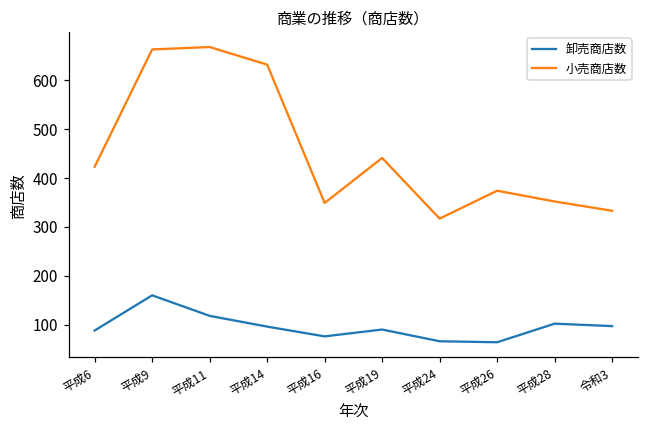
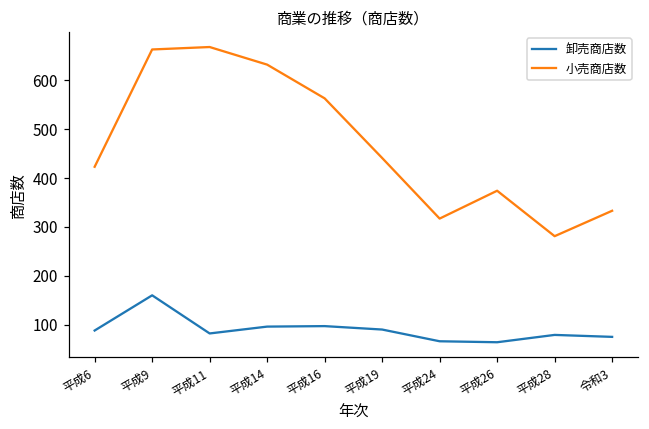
卸売商店数, 平成11: 120 -> 80
卸売商店数, 平成16: 80 -> 100
小売商店数, 平成16: 350 -> 560
卸売商店数, 平成28: 100 -> 80
小売商店数, 平成28: 350 -> 280
卸売商店数, 令和3: 100 -> 80
